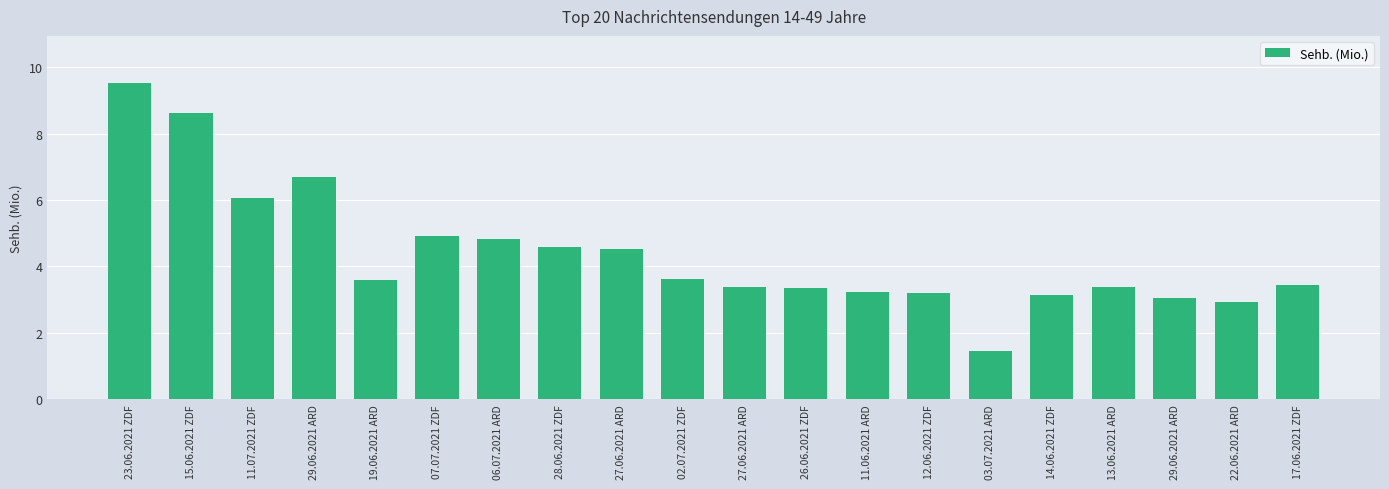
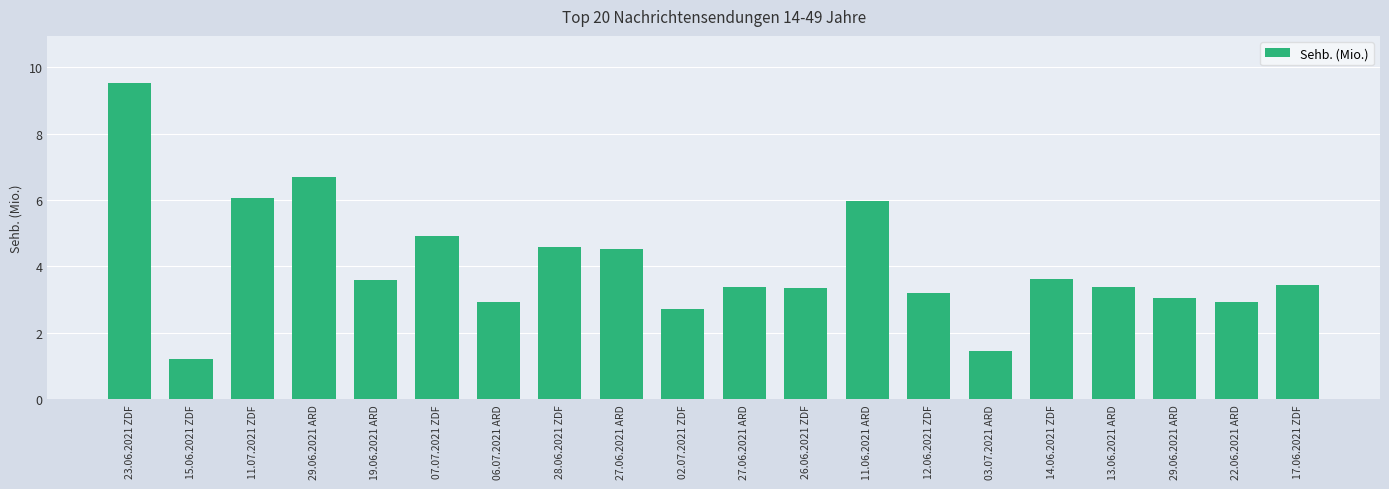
15.06.2021 ZDF: 8.6 -> 1.2
06.07.2021 ARD: 4.8 -> 2.9
02.07.2021 ZDF: 3.6 -> 2.7
11.06.2021 ARD: 3.2 -> 6.0
14.06.2021 ZDF: 3.1 -> 3.6
